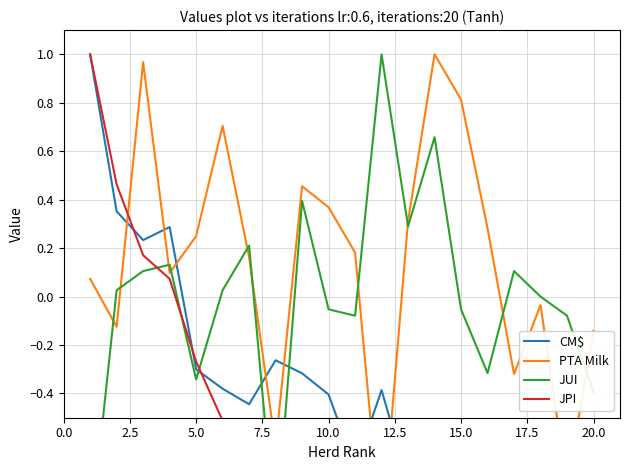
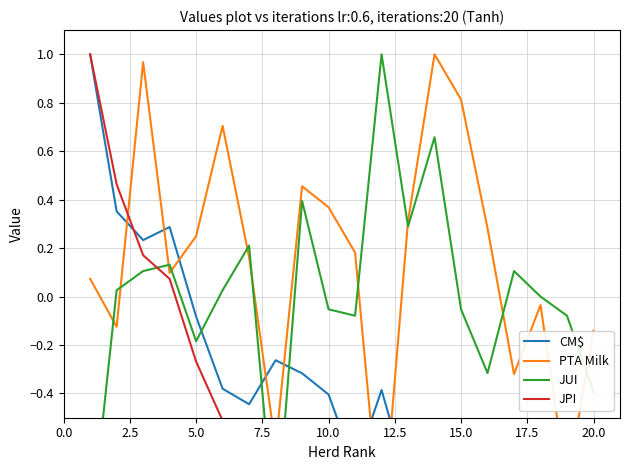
CM$, 5.0: -0.30 -> -0.08
JUI, 5.0: -0.34 -> -0.18
